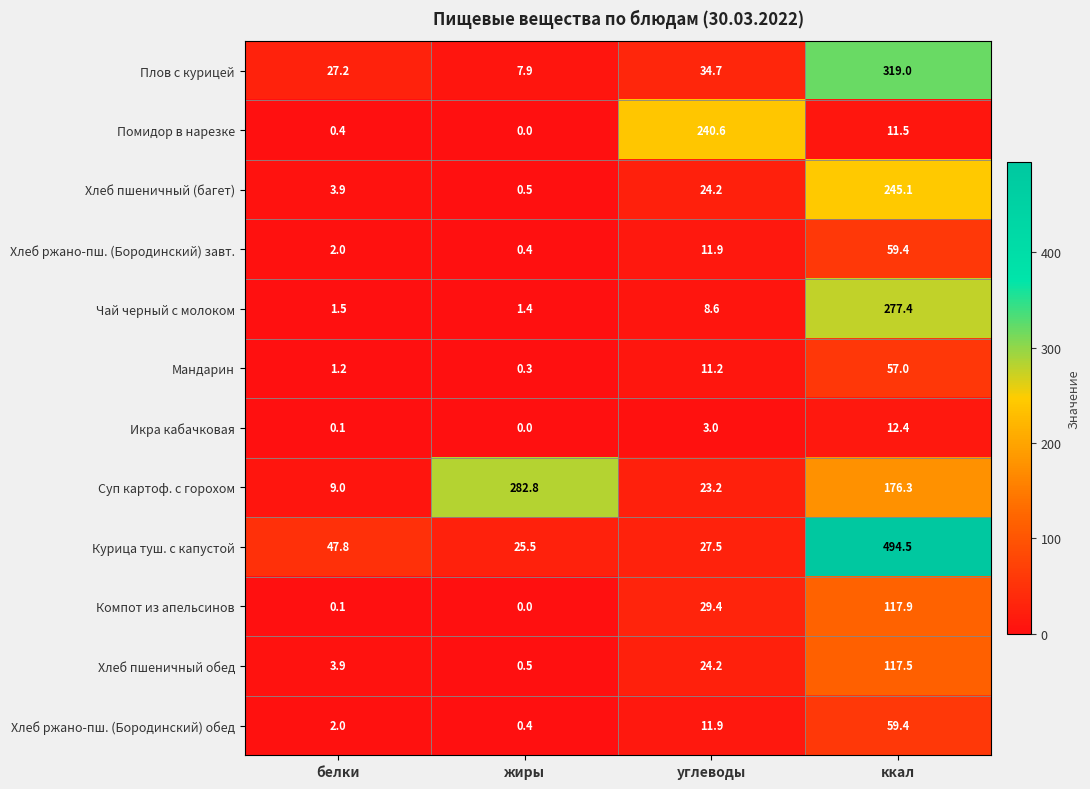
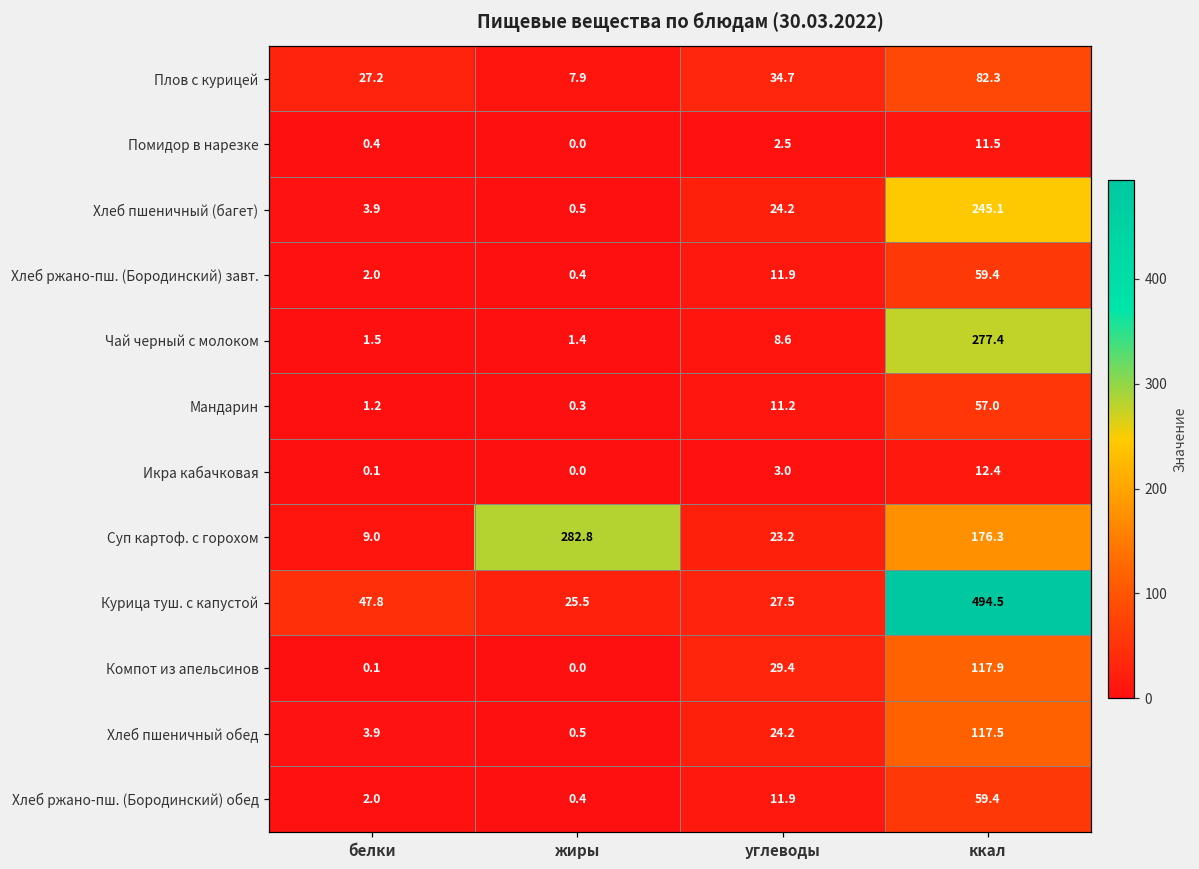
Плов с курицей, ккал: 319.0 -> 82.3
Помидор в нарезке, углеводы: 240.6 -> 2.5
